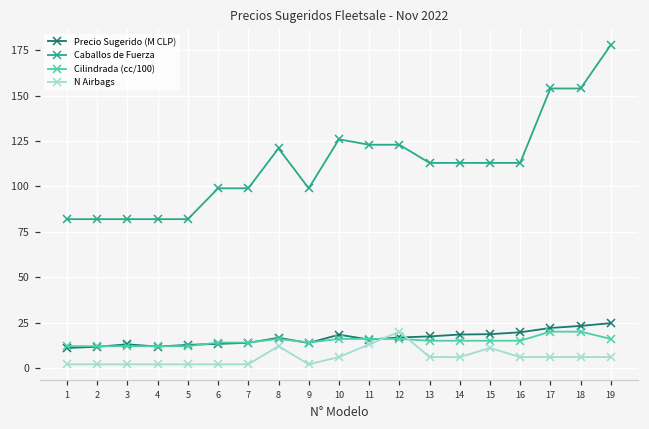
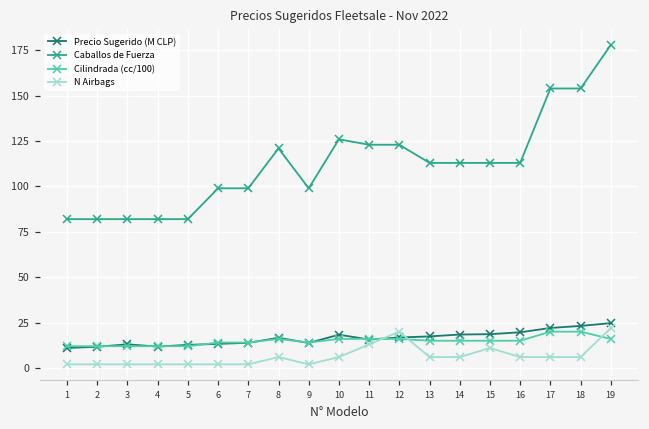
N Airbags, 8: 12 -> 6
N Airbags, 19: 6 -> 22
